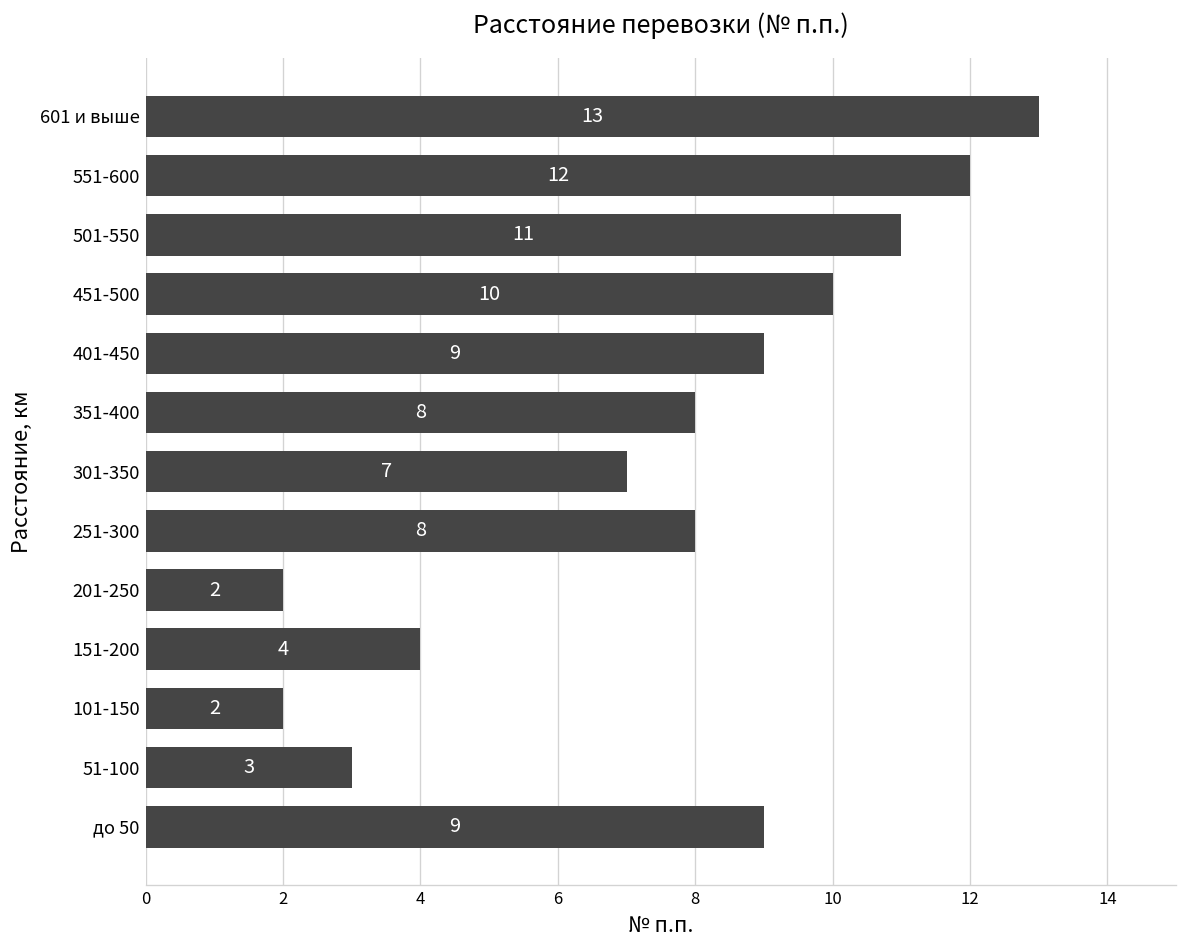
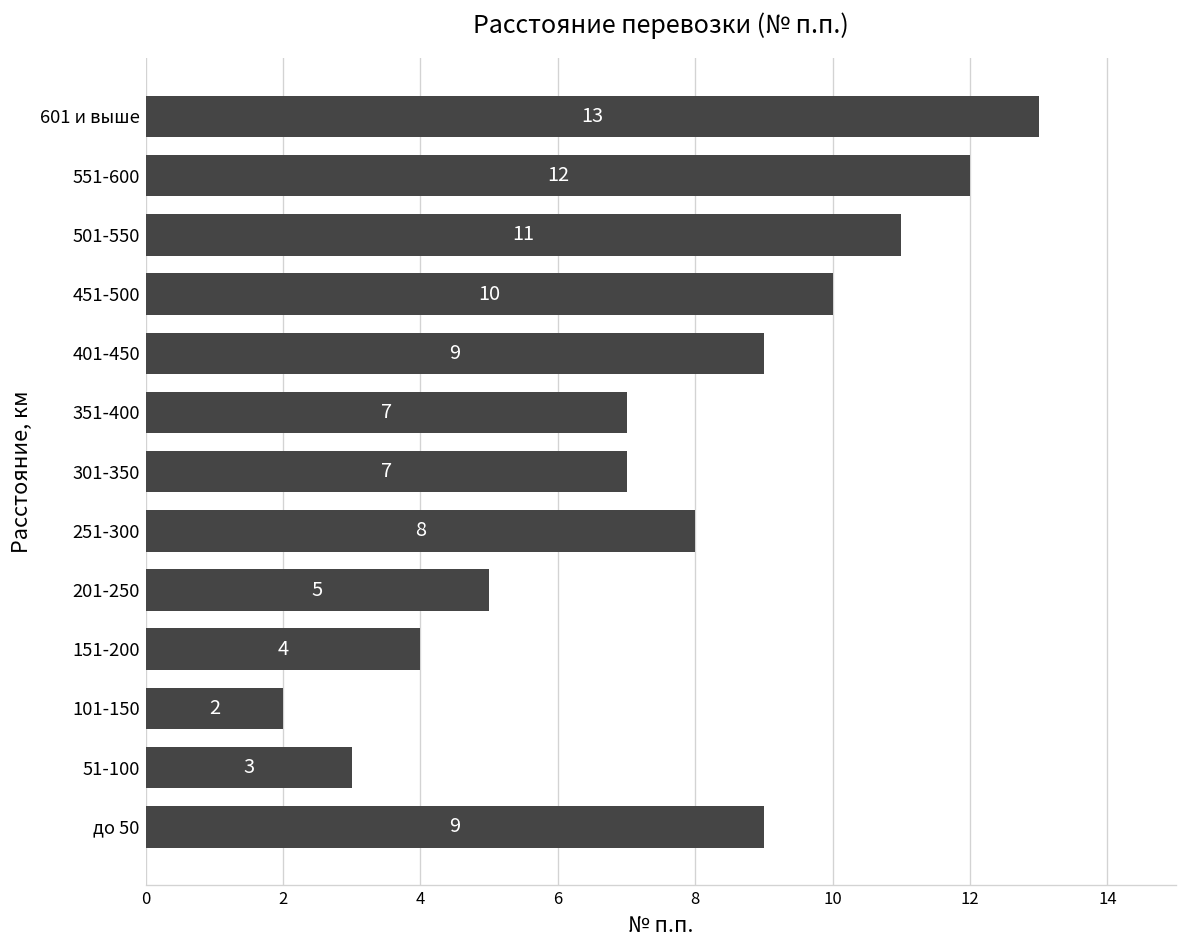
351-400: 8 -> 7
201-250: 2 -> 5
